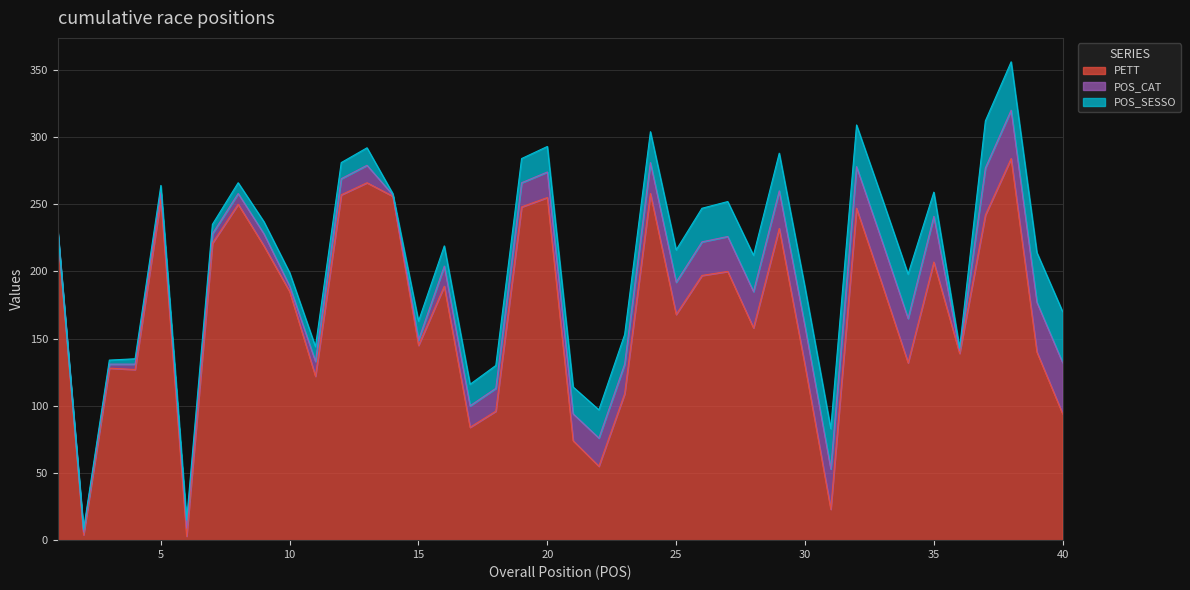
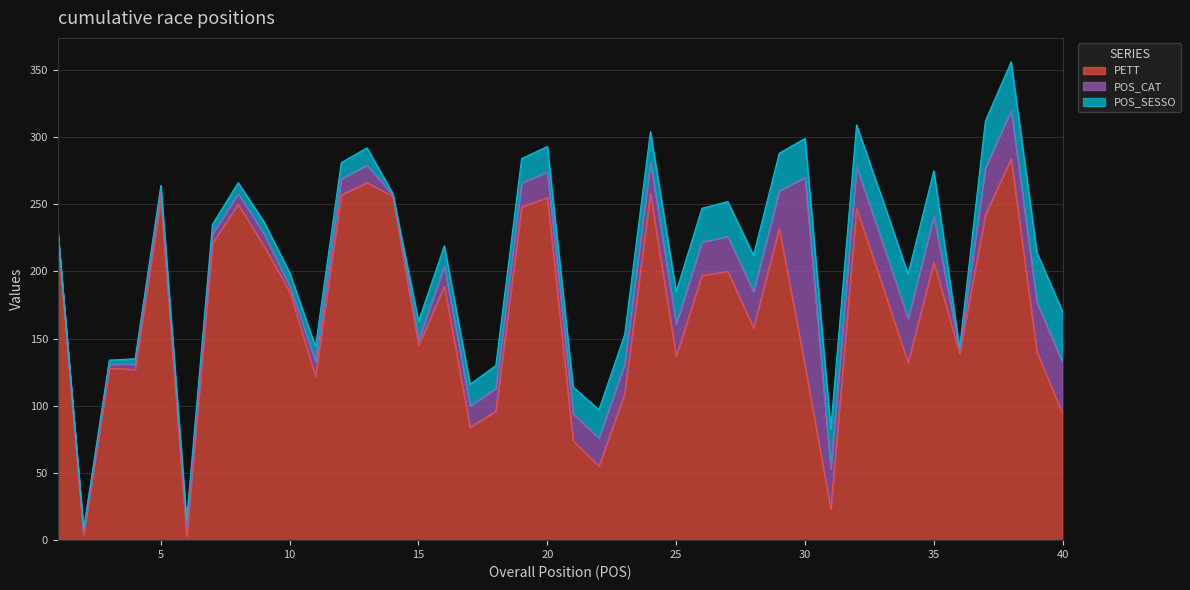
PETT, 25: 168 -> 137
POS_CAT, 30: 29 -> 140
POS_SESSO, 35: 18 -> 34
